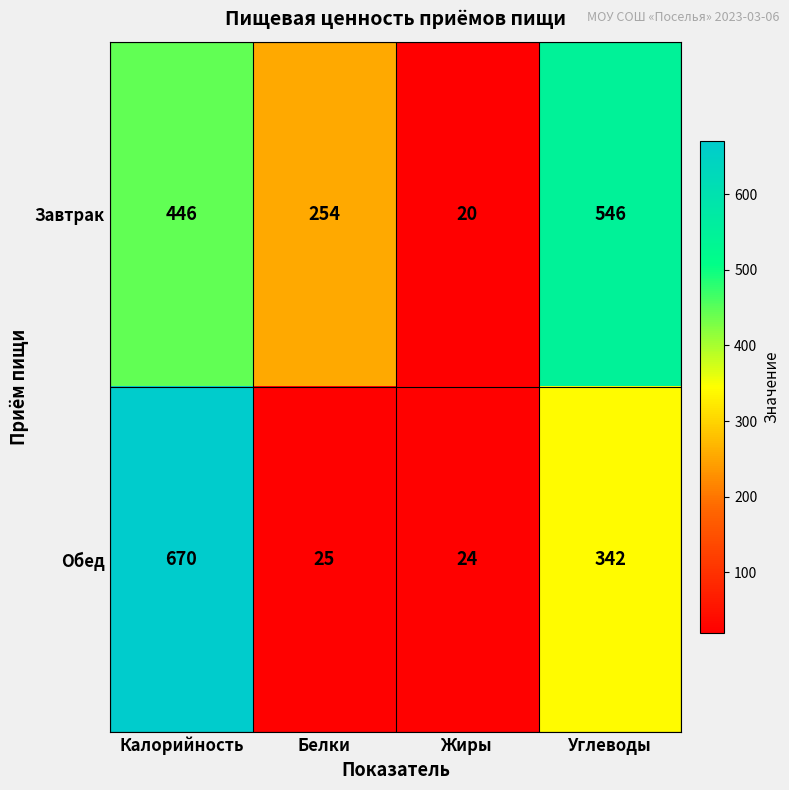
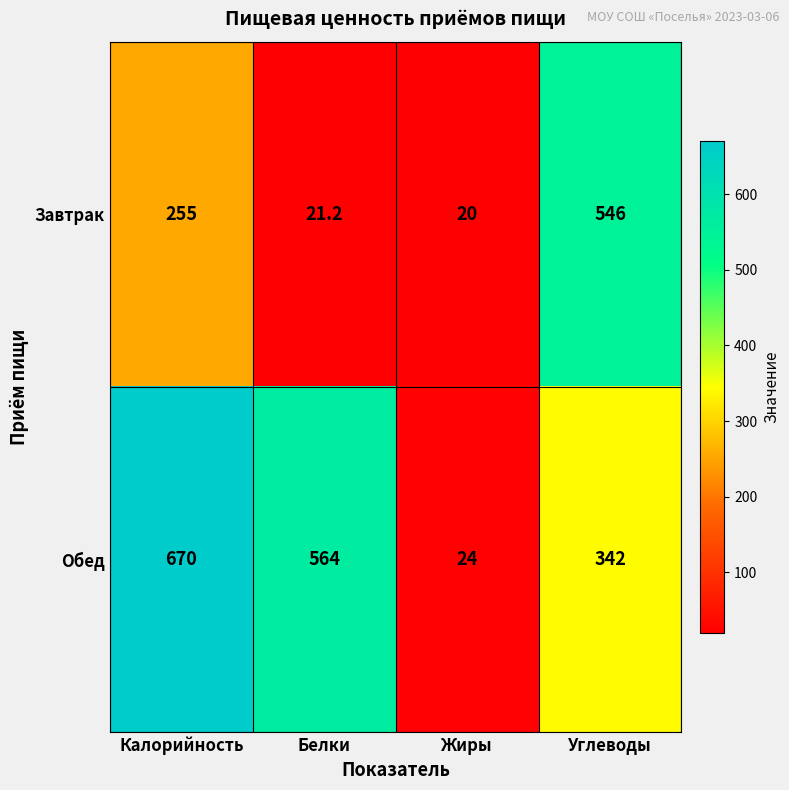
Завтрак, Калорийность: 446 -> 255
Завтрак, Белки: 254 -> 21.2
Обед, Белки: 25 -> 564
